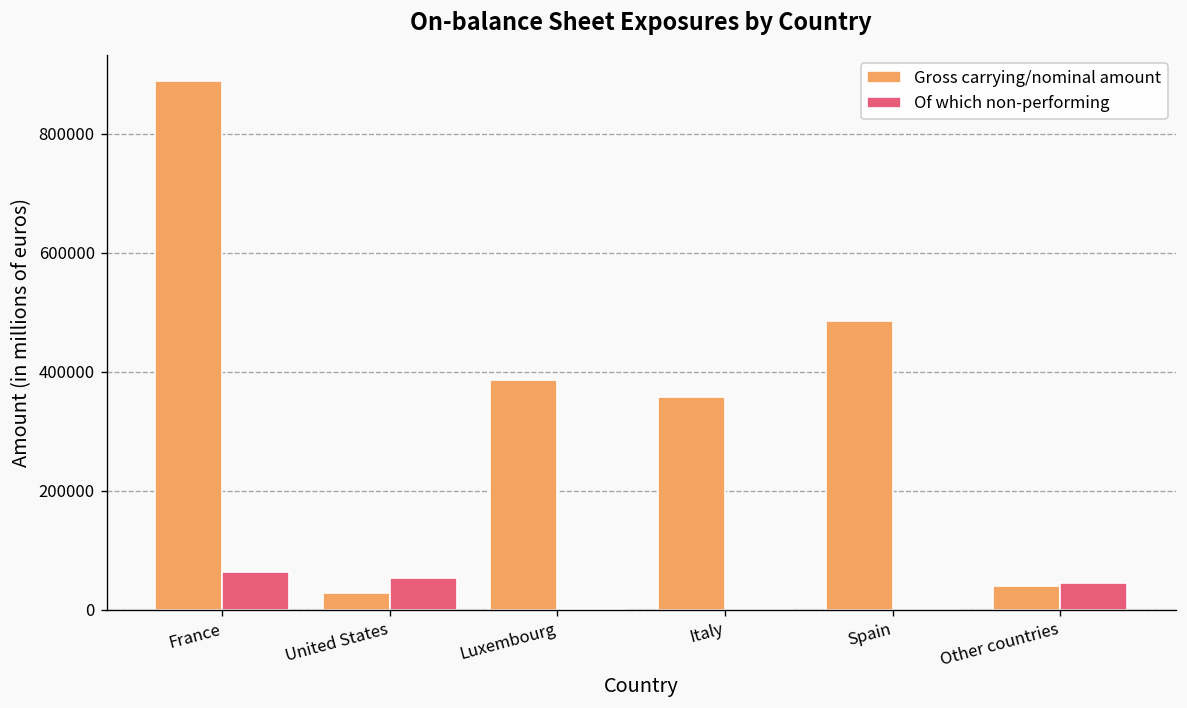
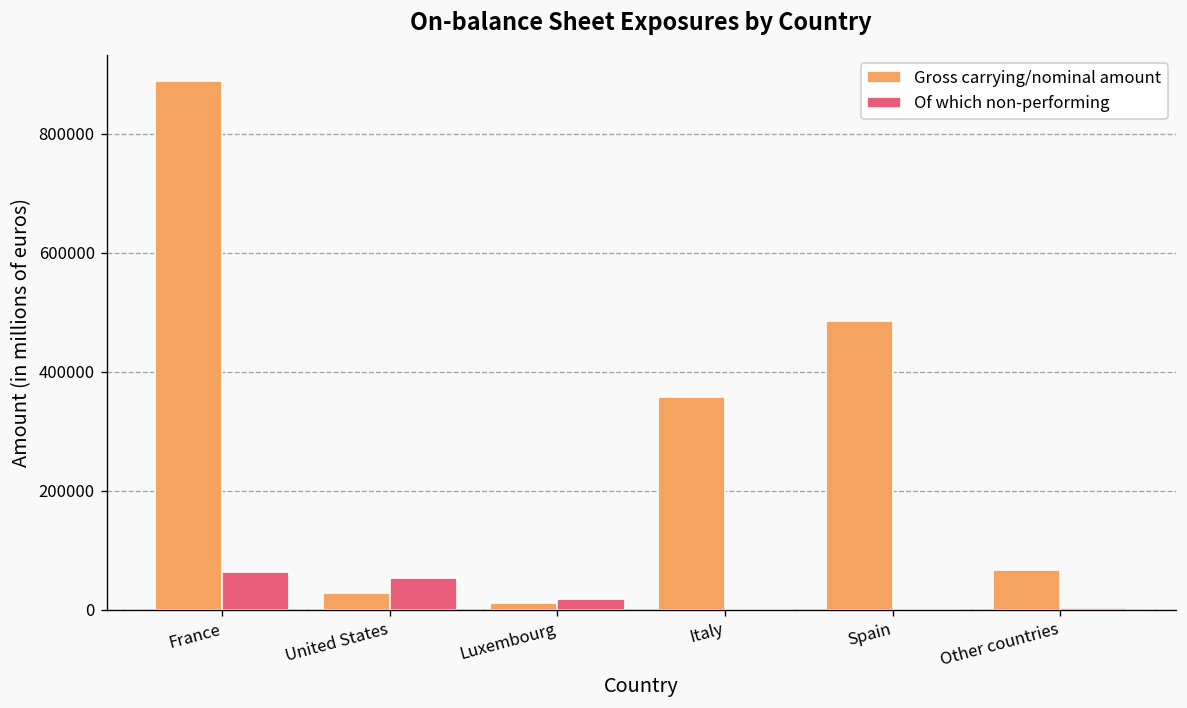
Gross carrying/nominal amount, Luxembourg: 390000 -> 10000
Of which non-performing, Luxembourg: 0 -> 20000
Gross carrying/nominal amount, Other countries: 40000 -> 70000
Of which non-performing, Other countries: 50000 -> 0
